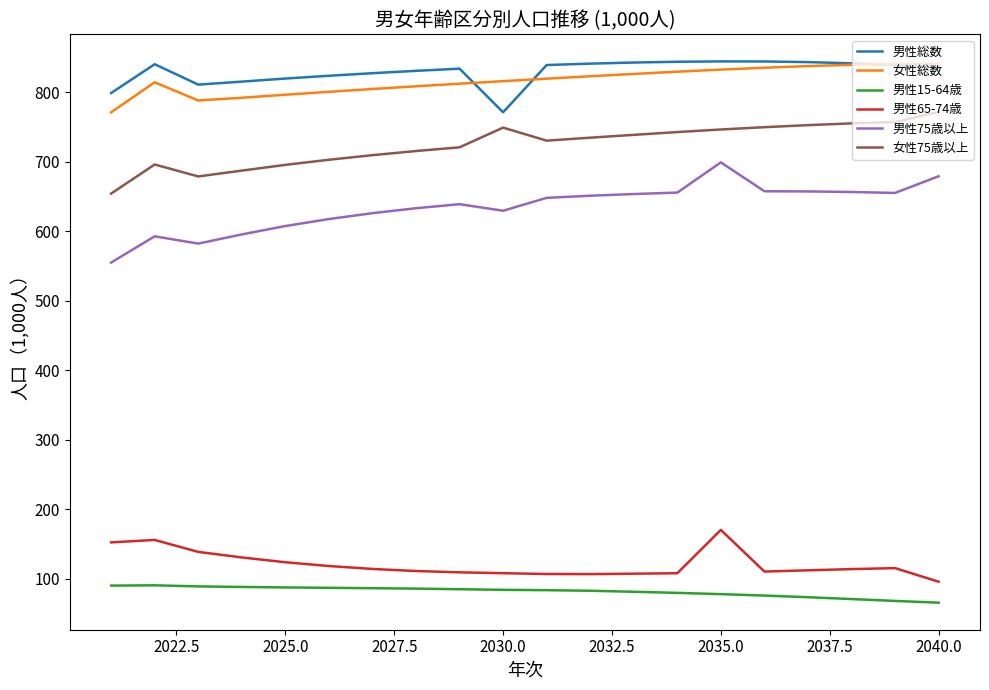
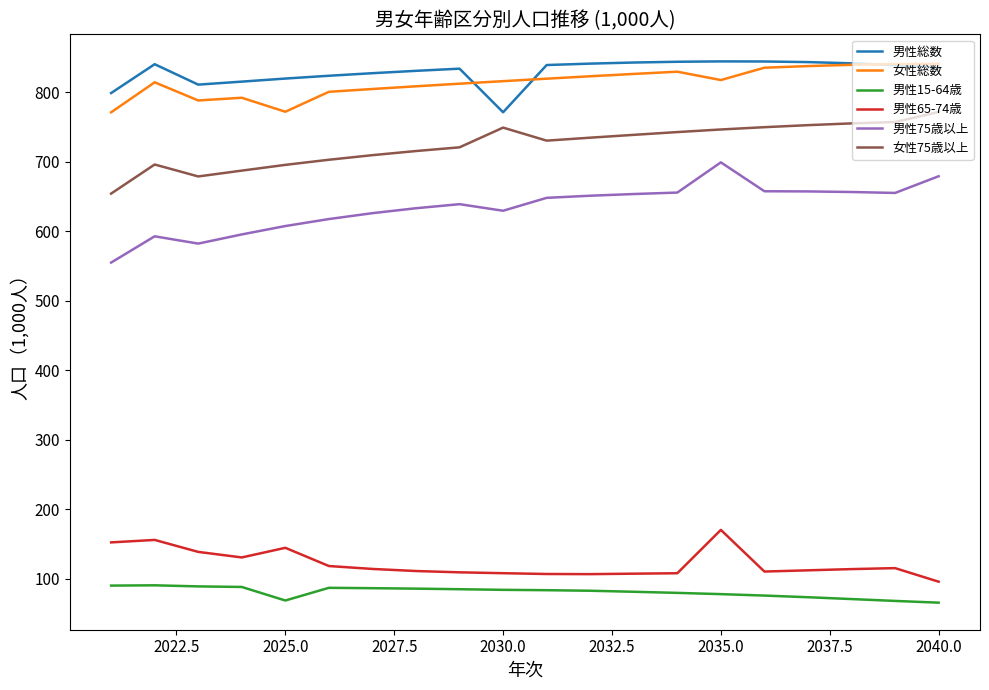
女性総数, 2025.0: 800 -> 770
男性15-64歳, 2025.0: 90 -> 70
男性65-74歳, 2025.0: 120 -> 140
女性総数, 2035.0: 830 -> 820
